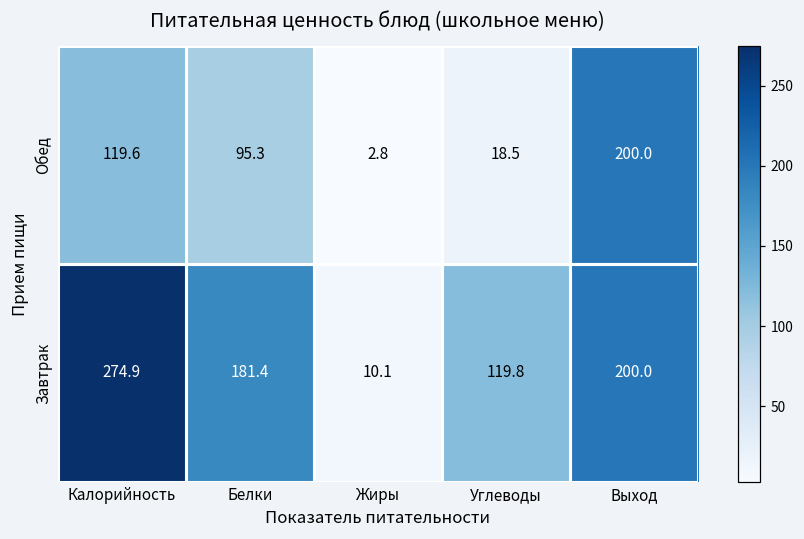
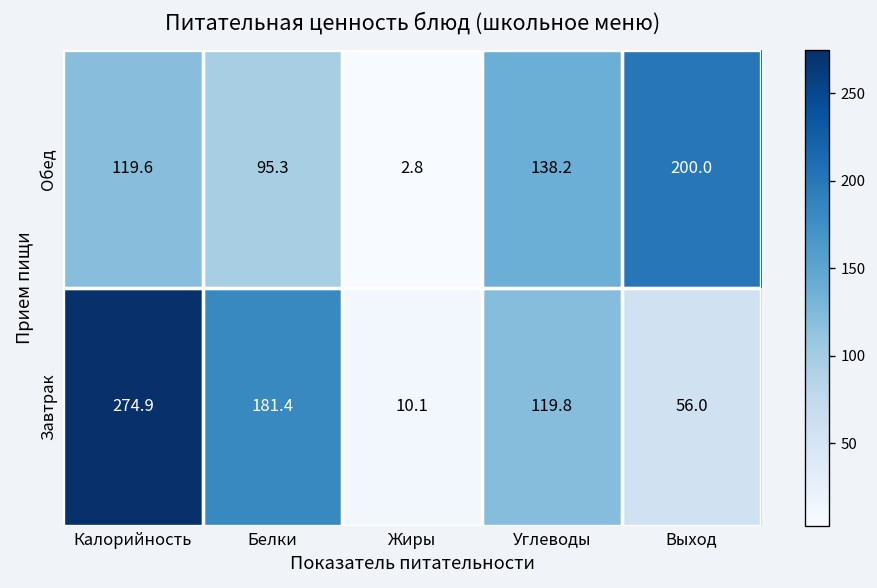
Обед, Углеводы: 18.5 -> 138.2
Завтрак, Выход: 200.0 -> 56.0
